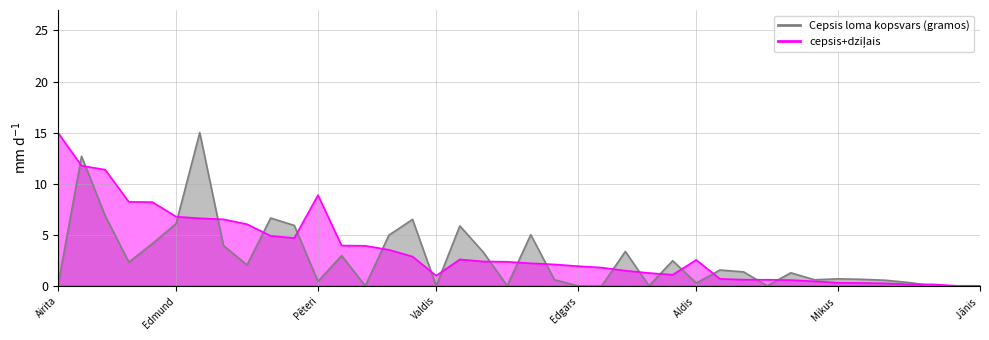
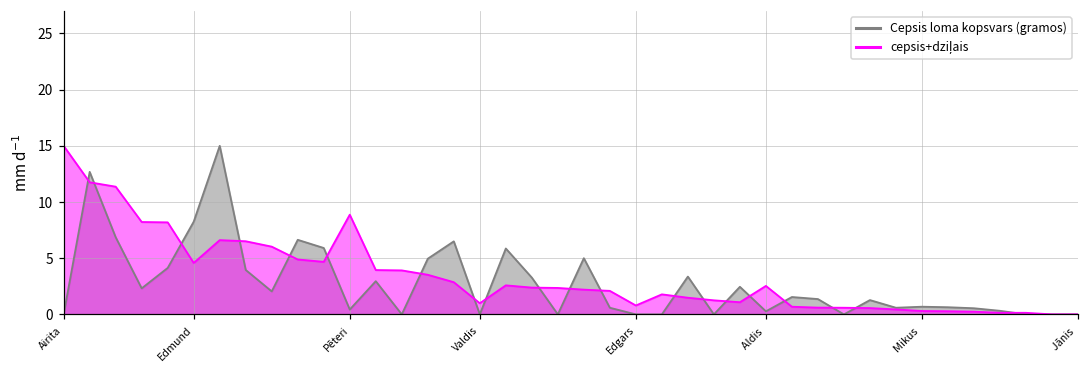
Cepsis loma kopsvars (gramos), Edmund: 6.1 -> 8.3
cepsis+dziļais, Edmund: 6.8 -> 4.6
cepsis+dziļais, Edgars: 1.9 -> 0.8
